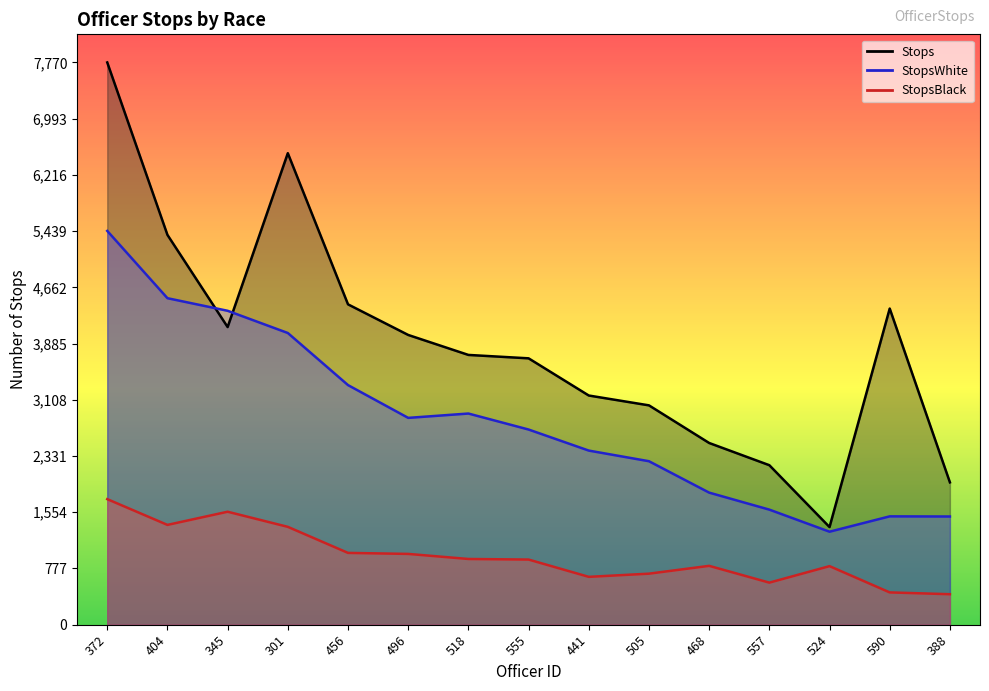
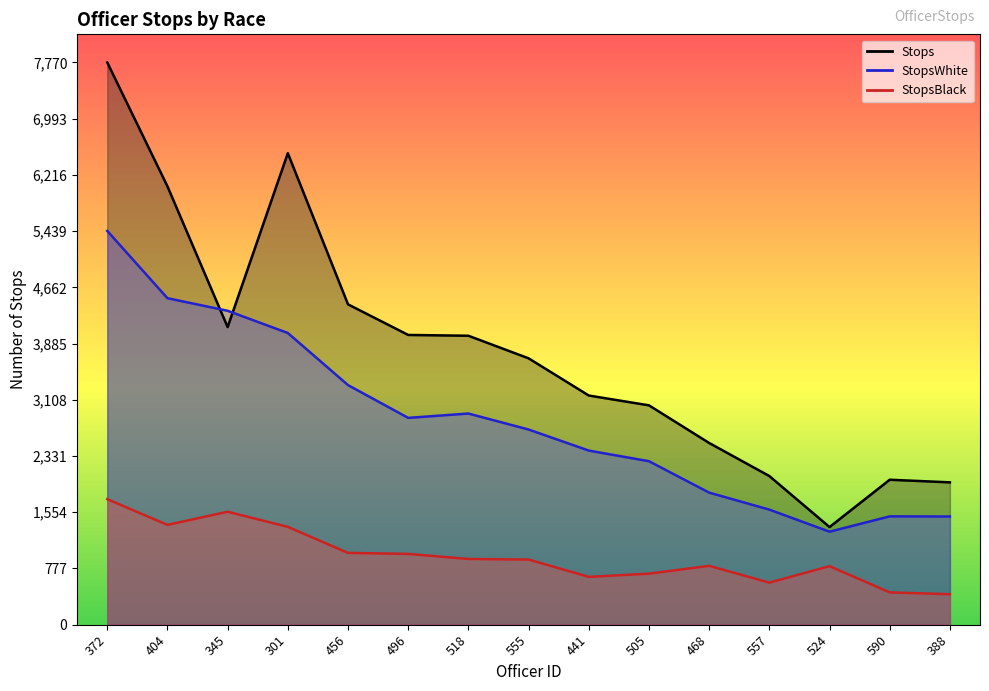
Stops, 404: 5,400 -> 6,100
Stops, 518: 3,700 -> 4,000
Stops, 557: 2,200 -> 2,100
Stops, 590: 4,400 -> 2,000
